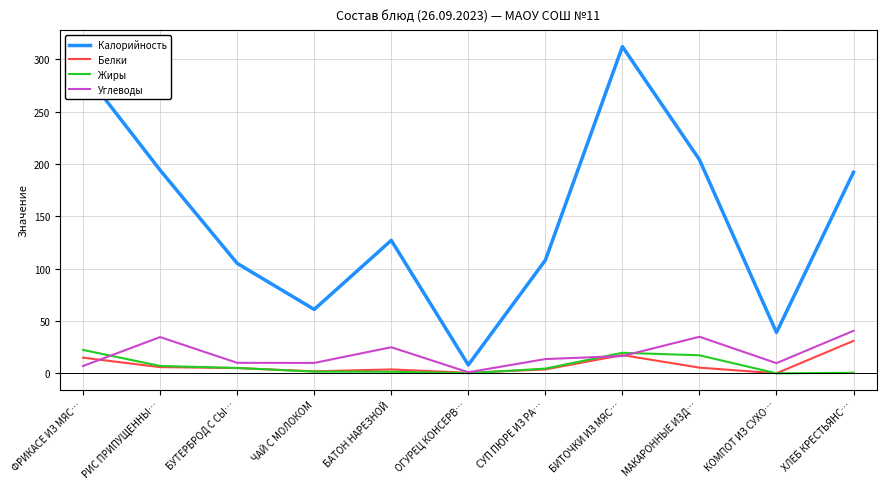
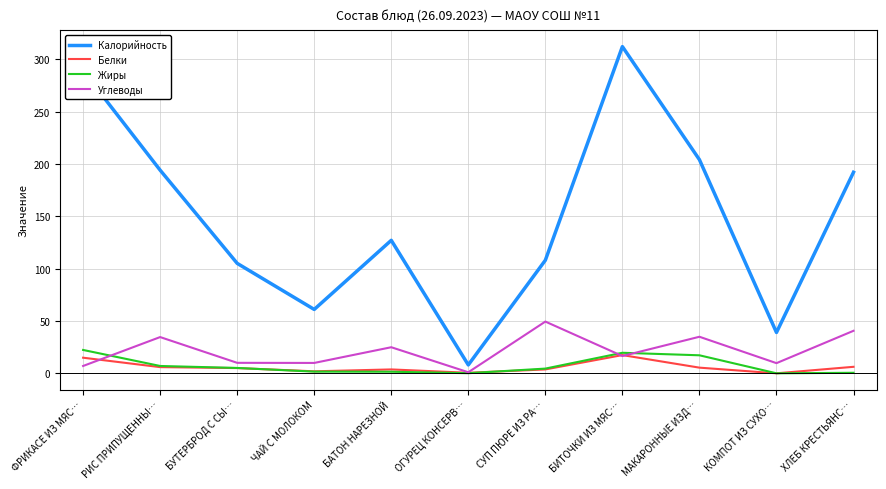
Углеводы, СУП ПЮРЕ ИЗ РА…: 14 -> 49
Белки, ХЛЕБ КРЕСТЬЯНС…: 31 -> 6
